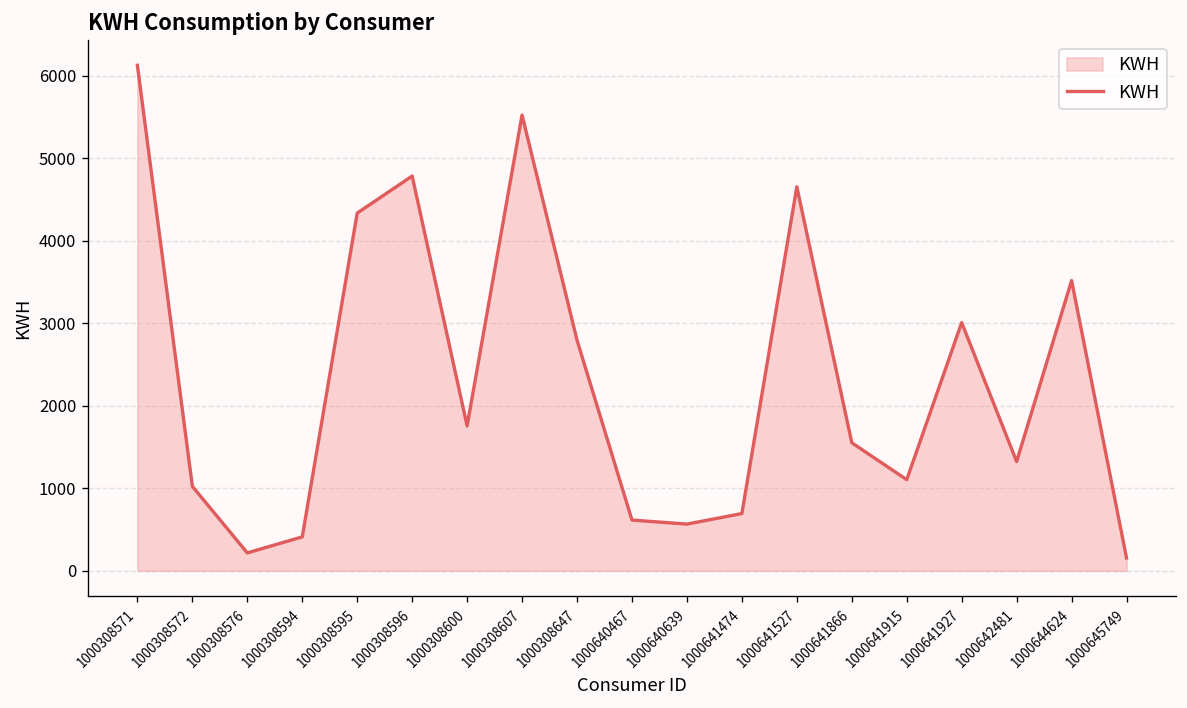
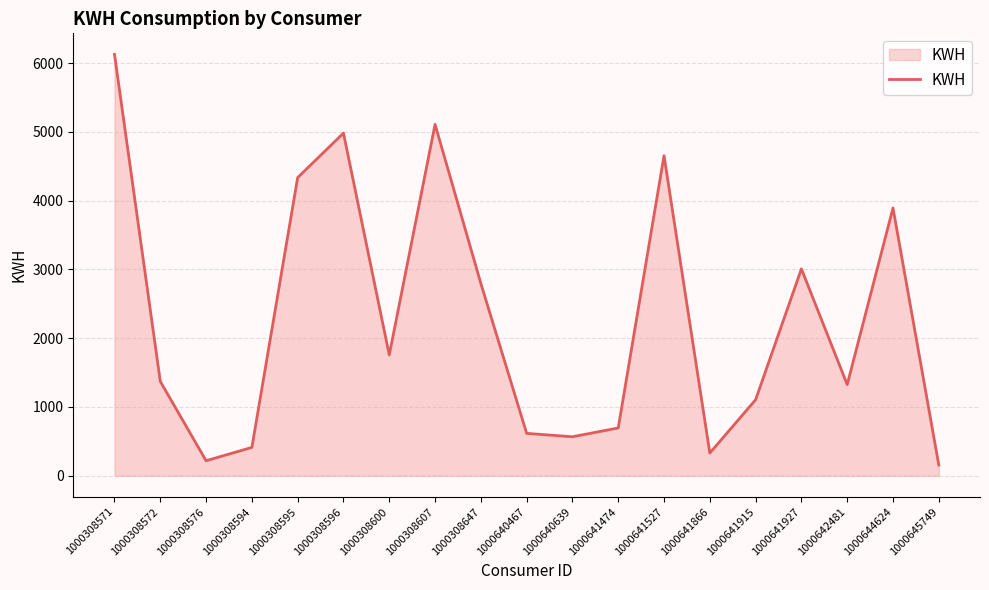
1000308572: 1000 -> 1400
1000308596: 4800 -> 5000
1000308607: 5500 -> 5100
1000641866: 1600 -> 300
1000644624: 3500 -> 3900
